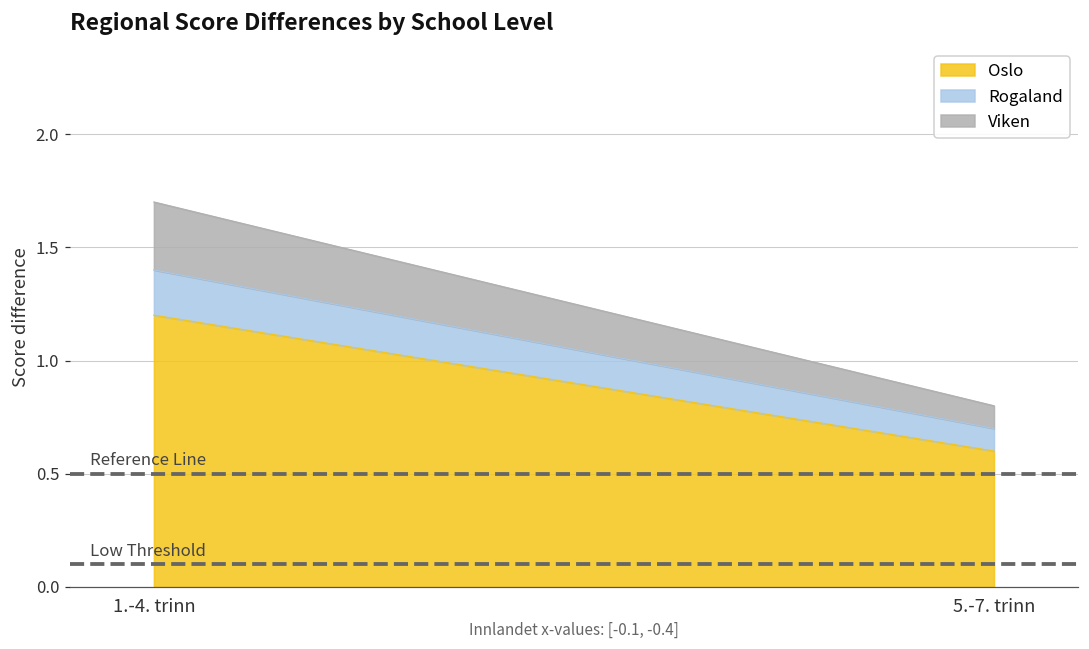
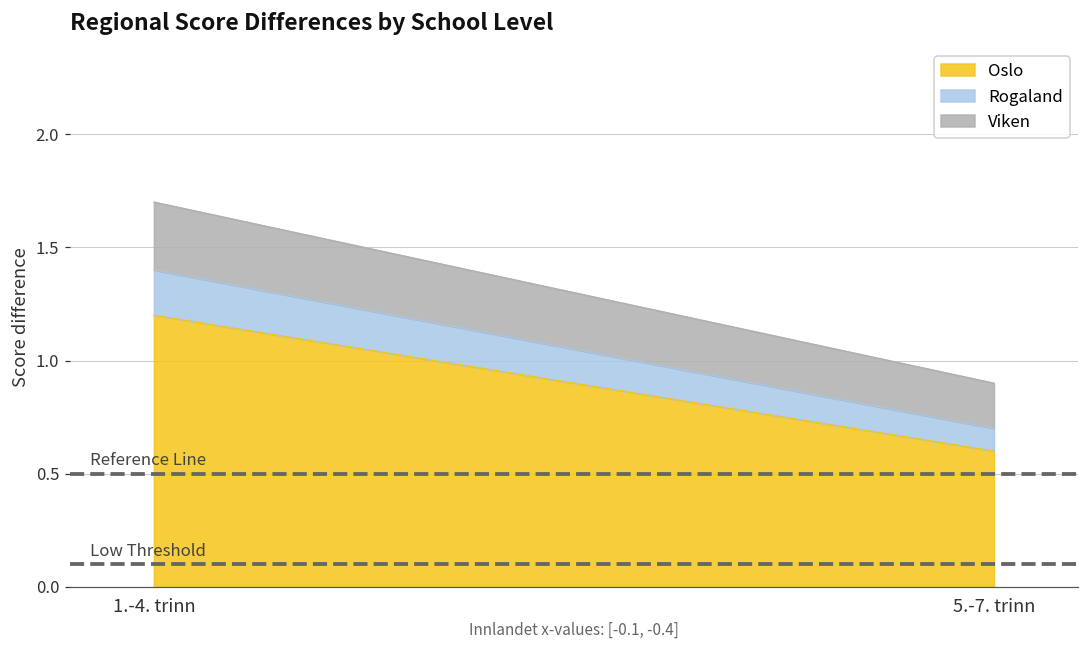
Viken, 5.-7. trinn: 0.1 -> 0.2
